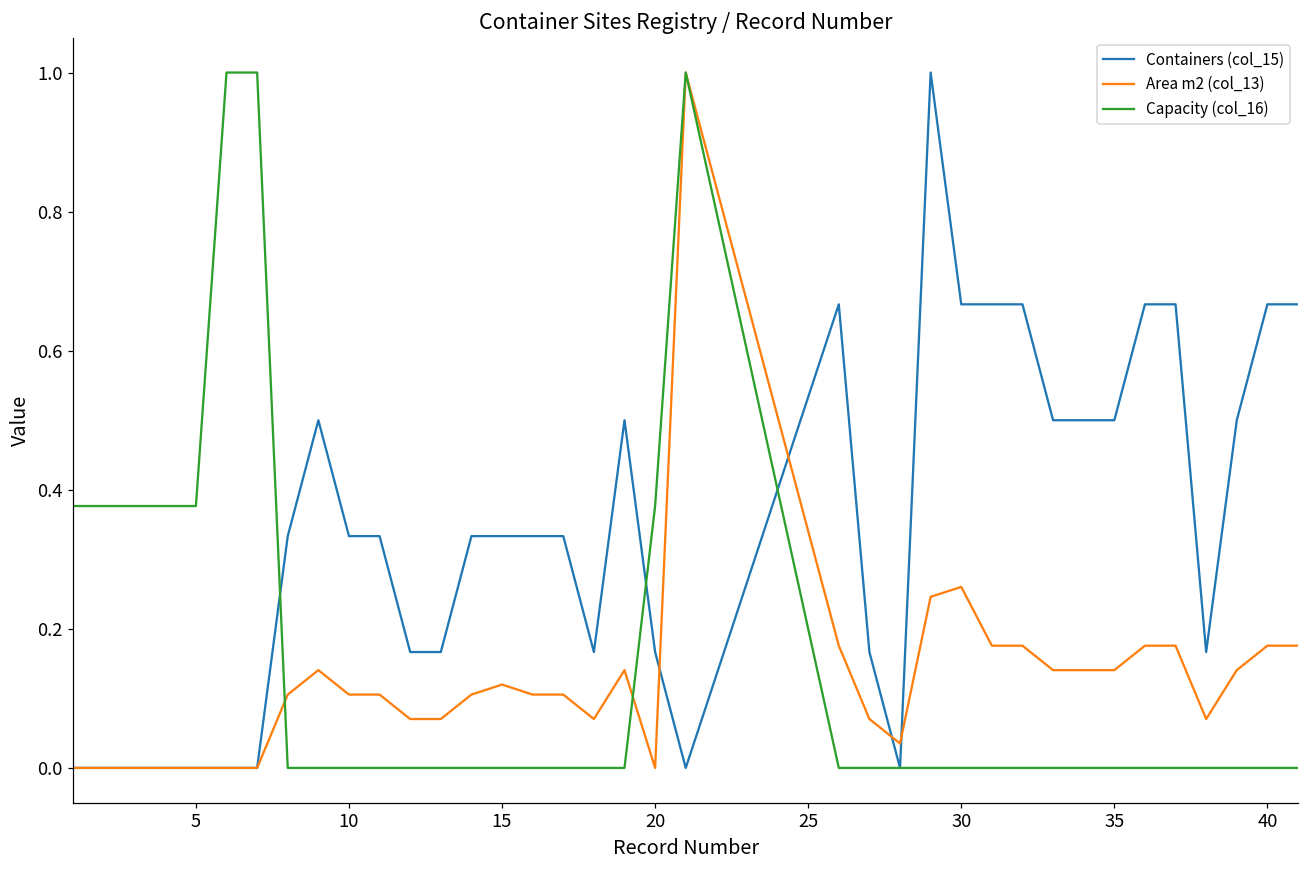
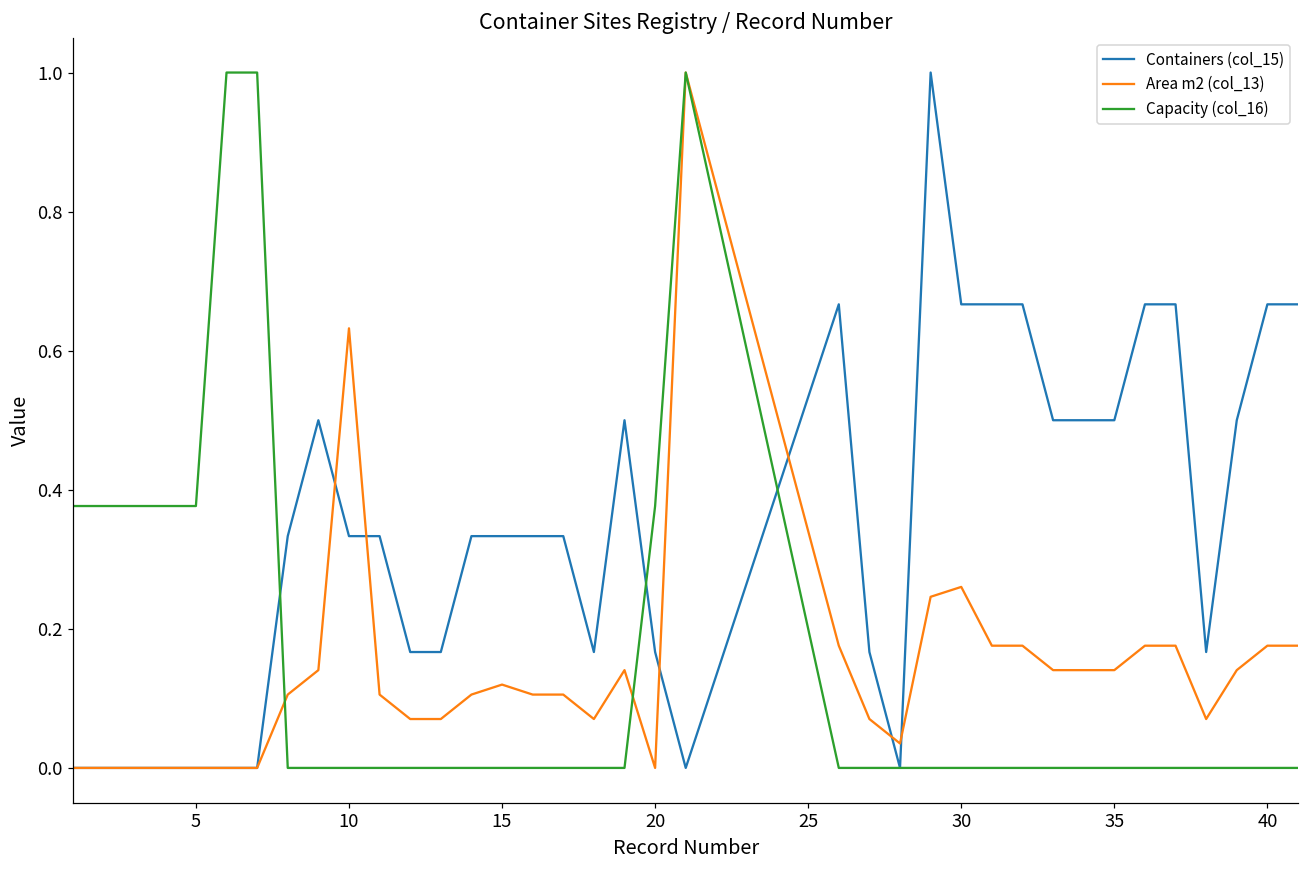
Area m2 (col_13), 10: 0.11 -> 0.63
